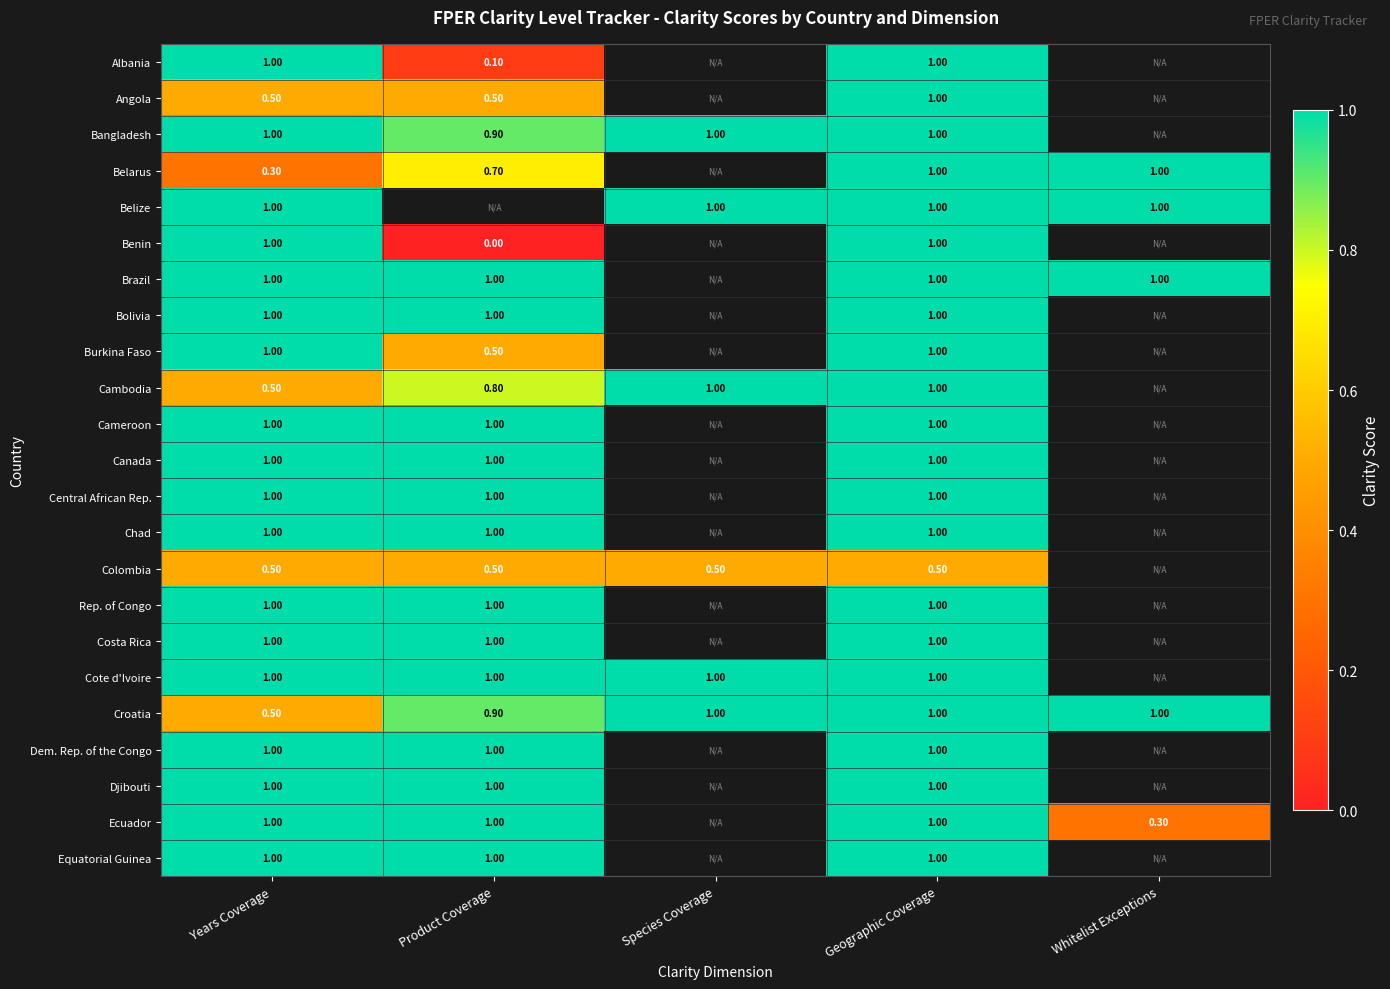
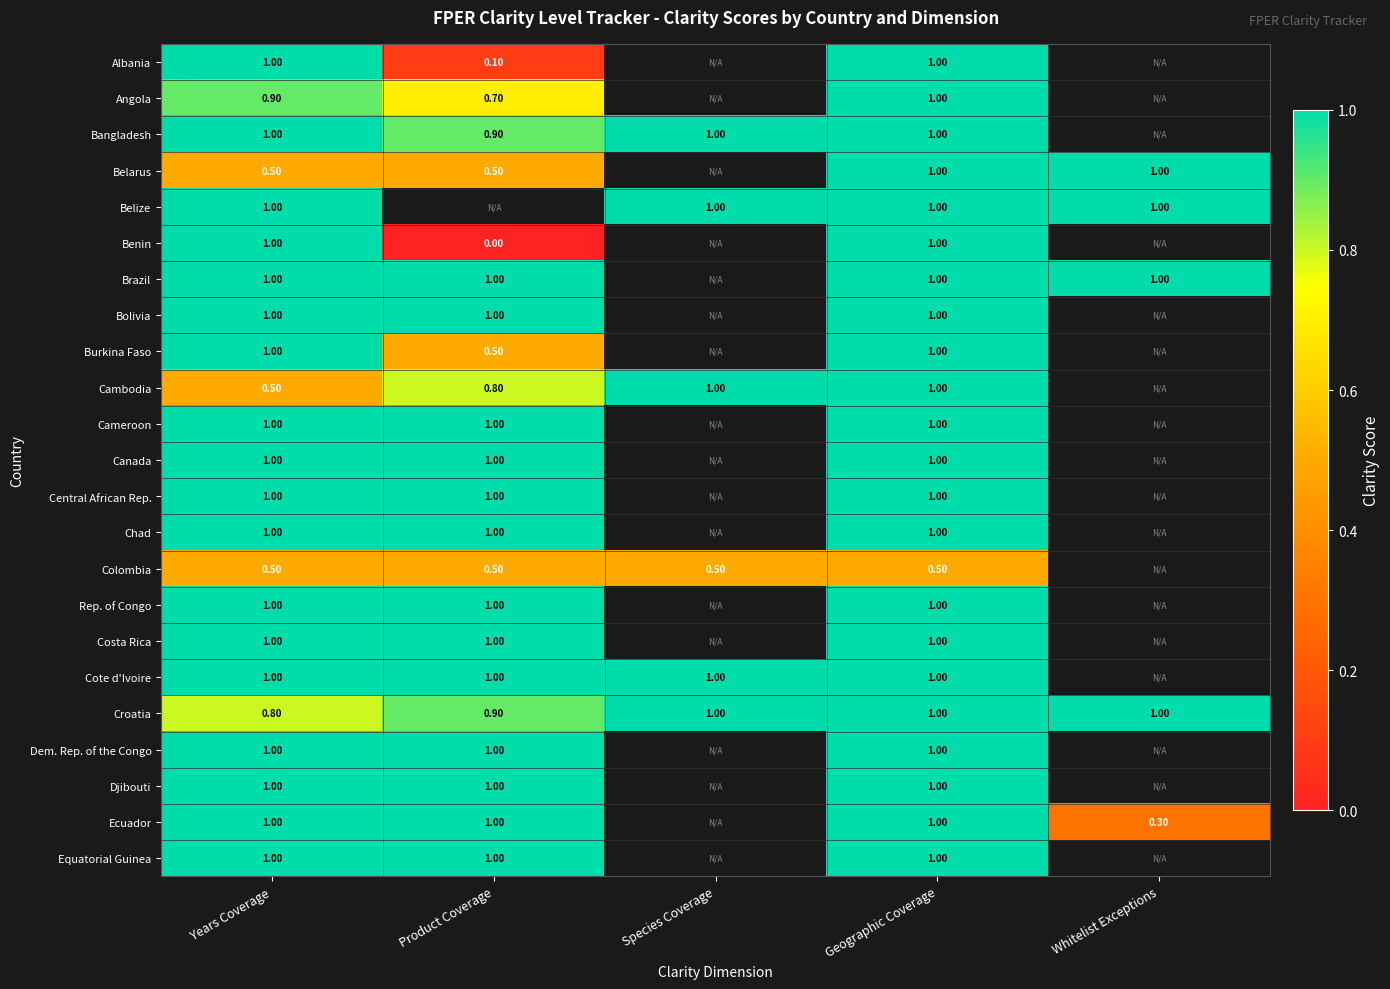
Angola, Years Coverage: 0.50 -> 0.90
Angola, Product Coverage: 0.50 -> 0.70
Belarus, Years Coverage: 0.30 -> 0.50
Belarus, Product Coverage: 0.70 -> 0.50
Croatia, Years Coverage: 0.50 -> 0.80
